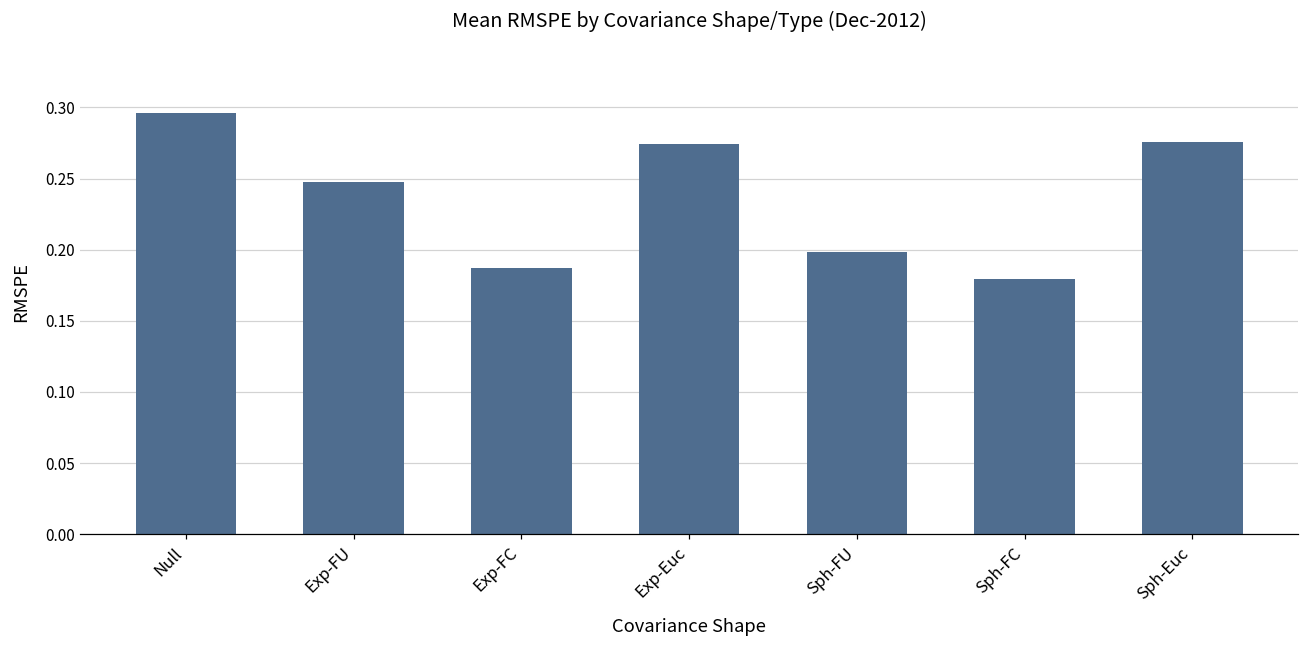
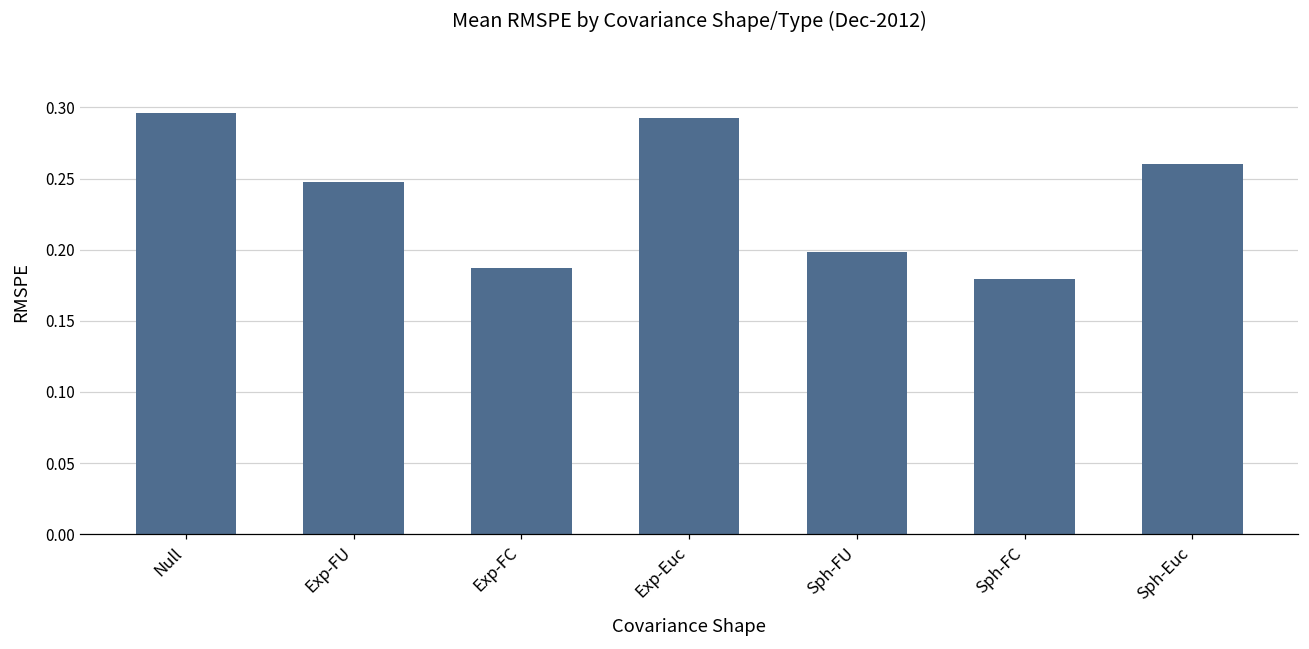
Exp-Euc: 0.274 -> 0.293
Sph-Euc: 0.276 -> 0.260
